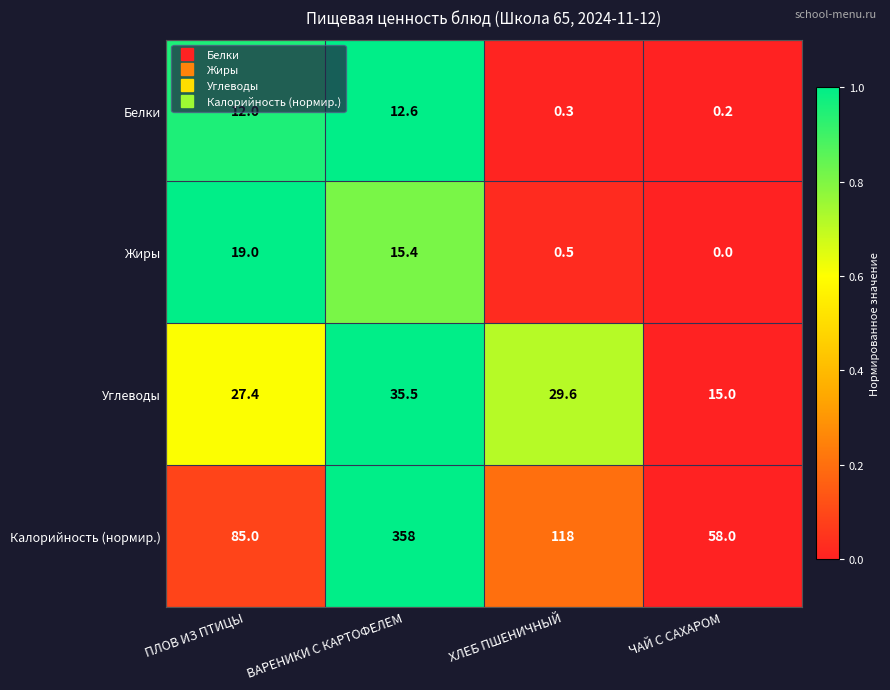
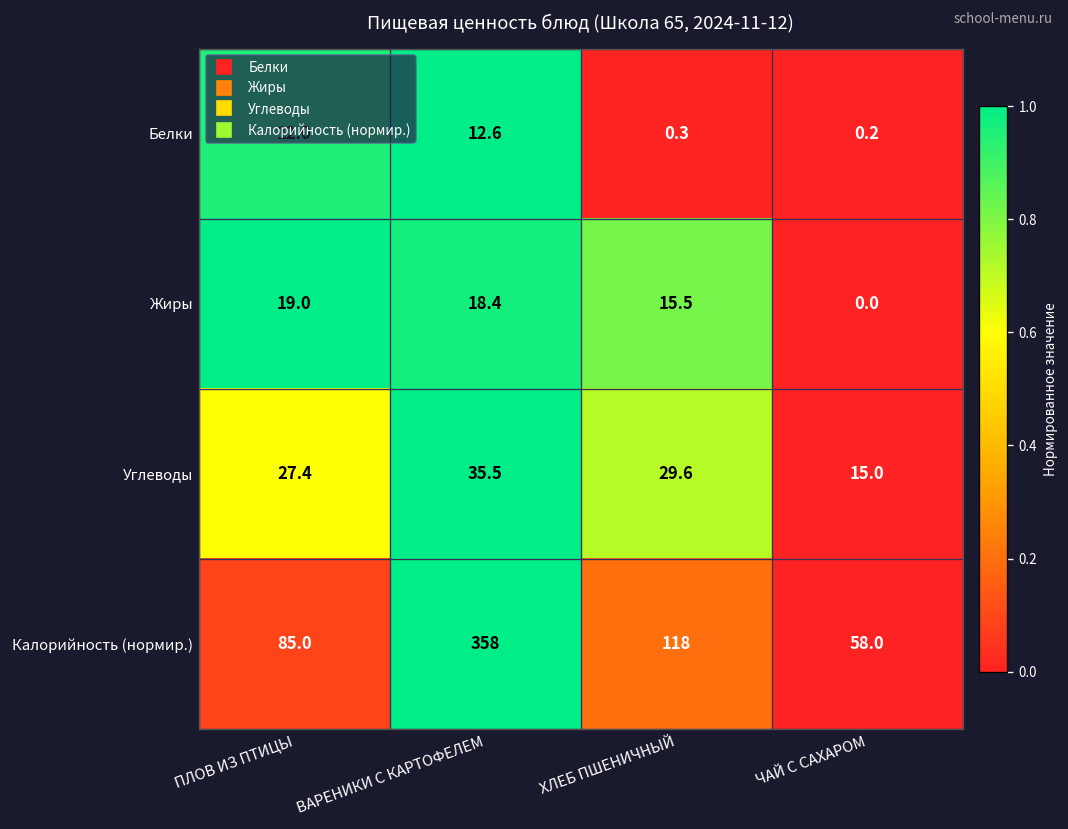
Жиры, ВАРЕНИКИ С КАРТОФЕЛЕМ: 15.4 -> 18.4
Жиры, ХЛЕБ ПШЕНИЧНЫЙ: 0.5 -> 15.5
